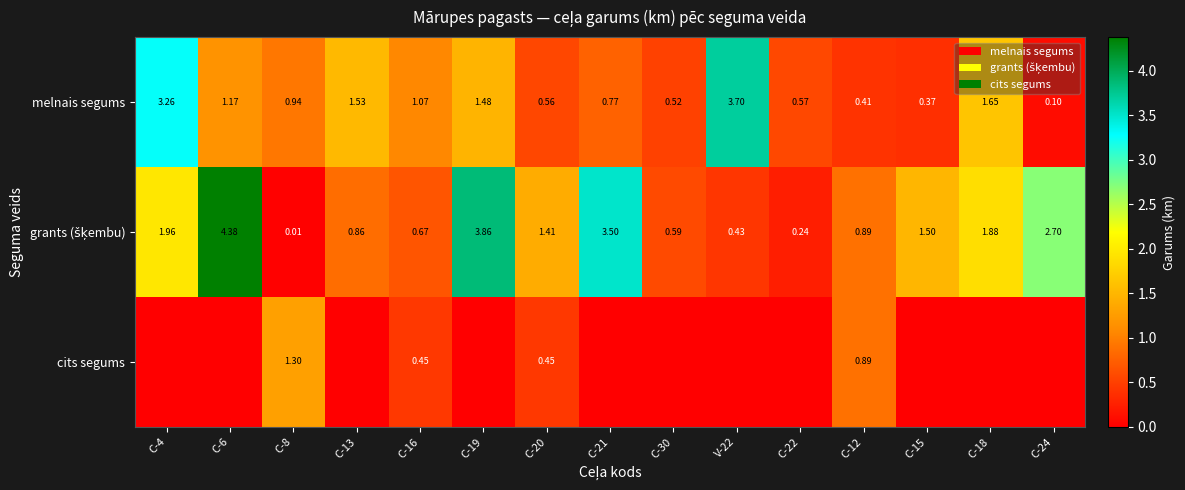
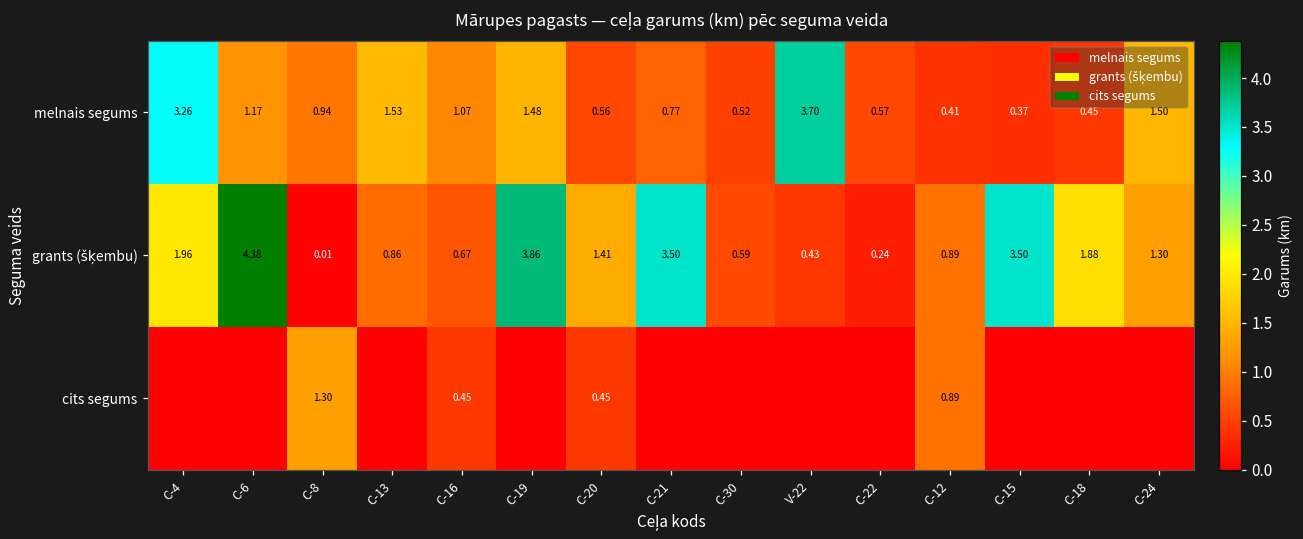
melnais segums, C-18: 1.65 -> 0.45
melnais segums, C-24: 0.10 -> 1.50
grants (šķembu), C-15: 1.50 -> 3.50
grants (šķembu), C-24: 2.70 -> 1.30
